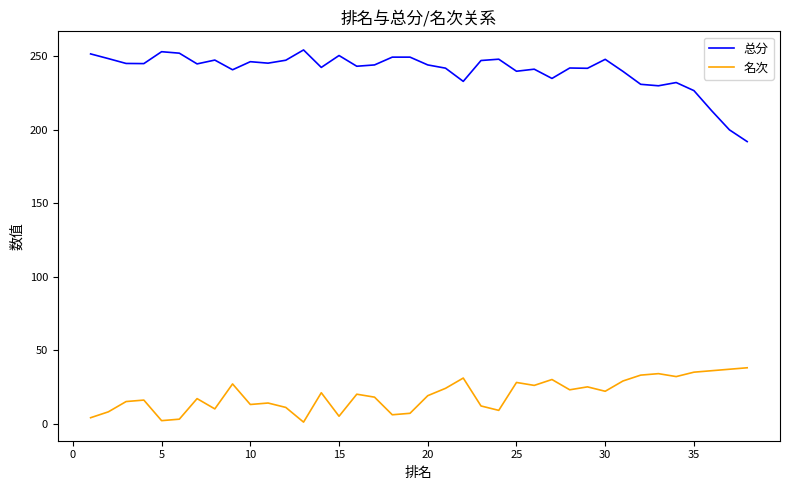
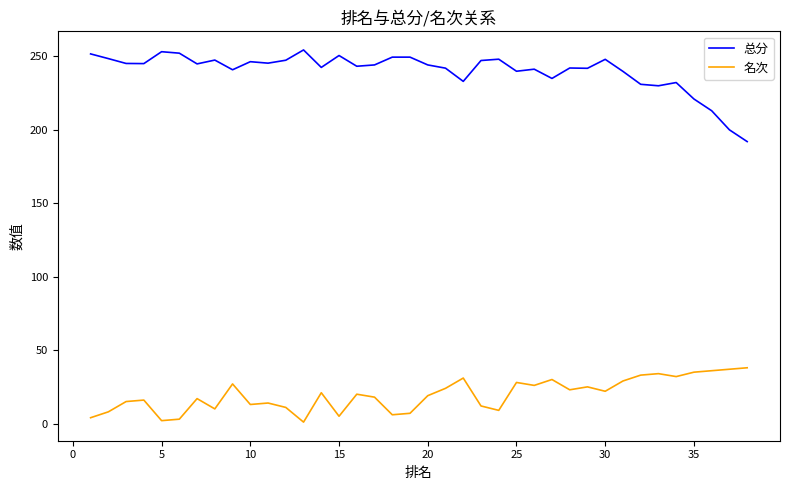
总分, 35: 227 -> 221
